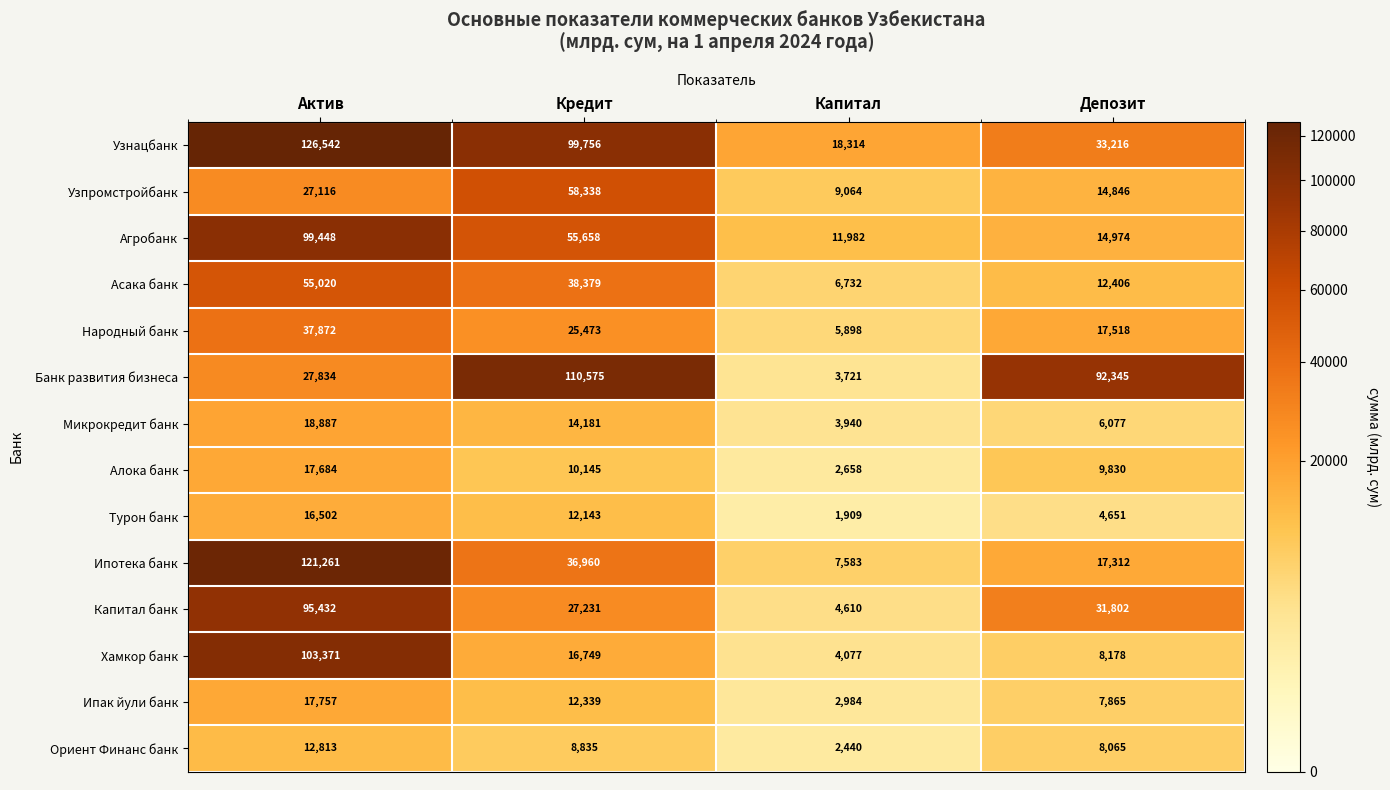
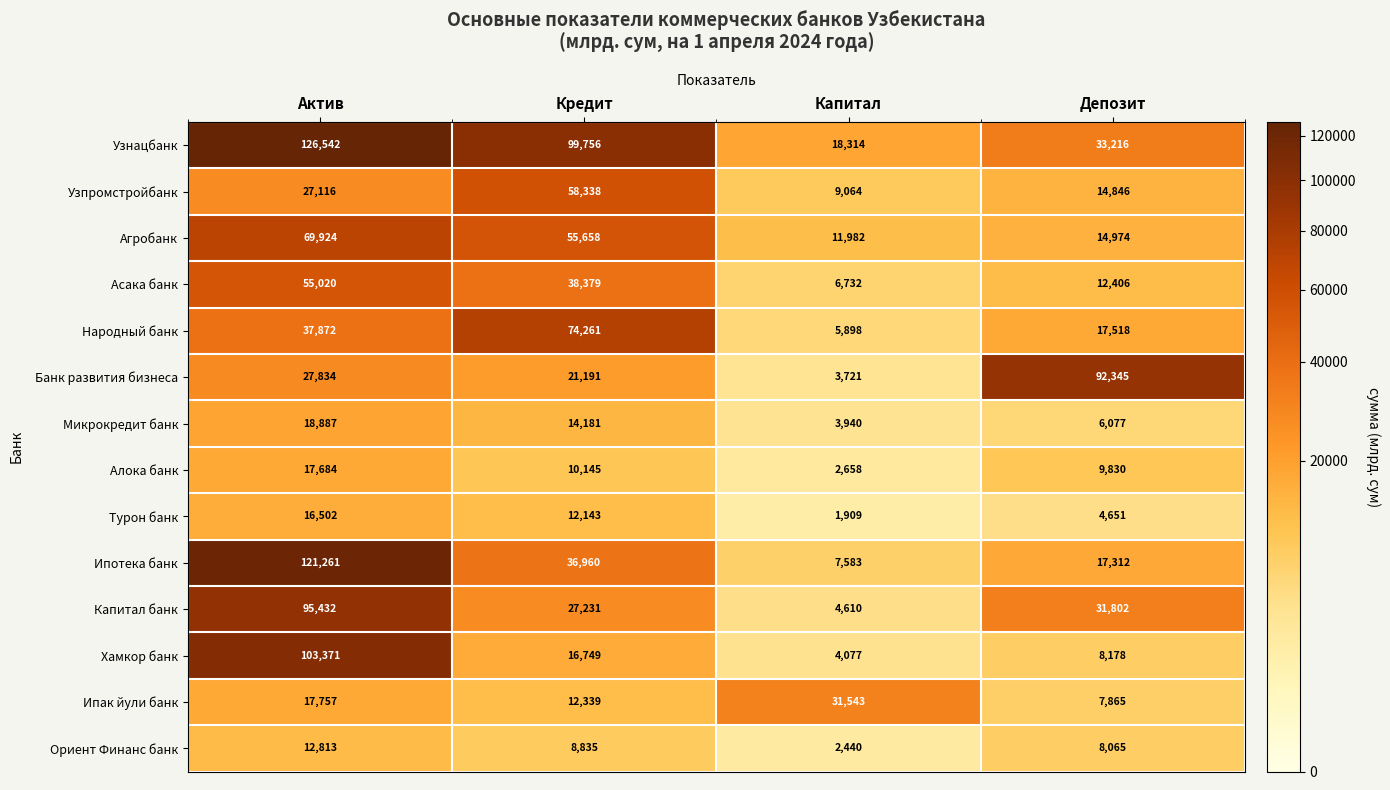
Агробанк, Актив: 99,448 -> 69,924
Народный банк, Кредит: 25,473 -> 74,261
Банк развития бизнеса, Кредит: 110,575 -> 21,191
Ипак йули банк, Капитал: 2,984 -> 31,543
